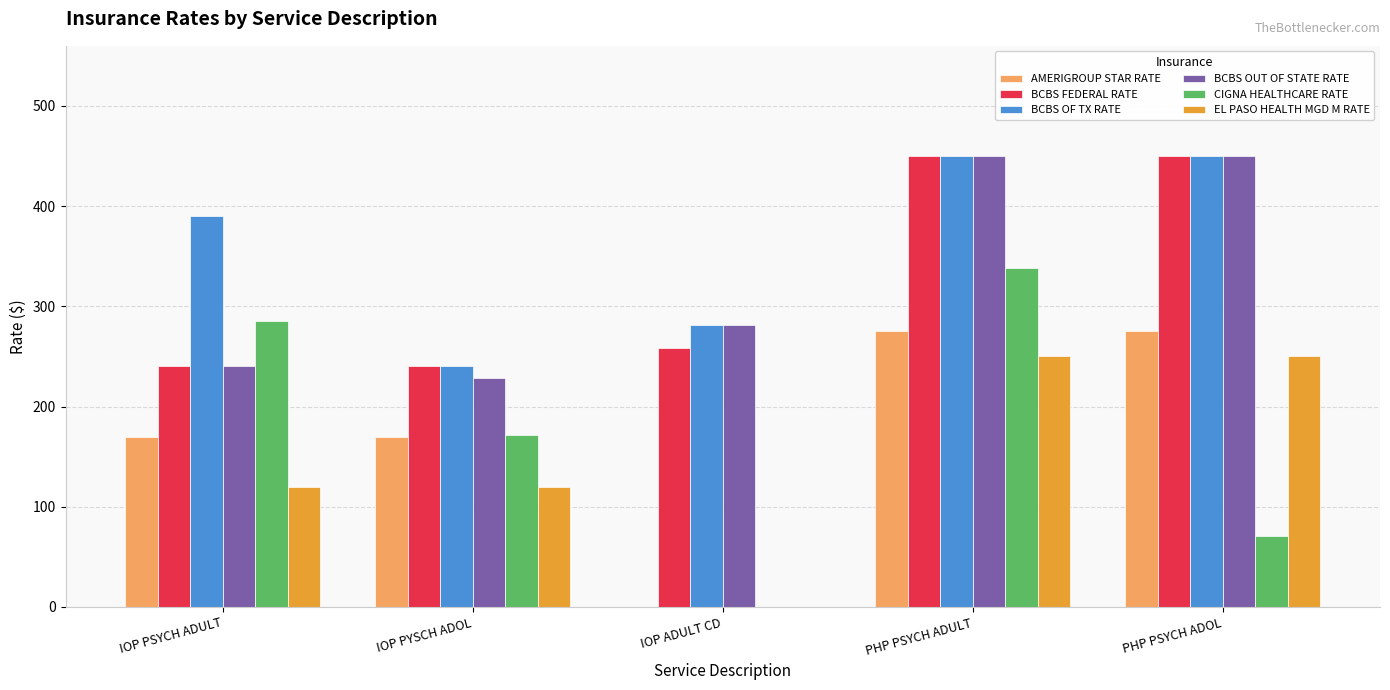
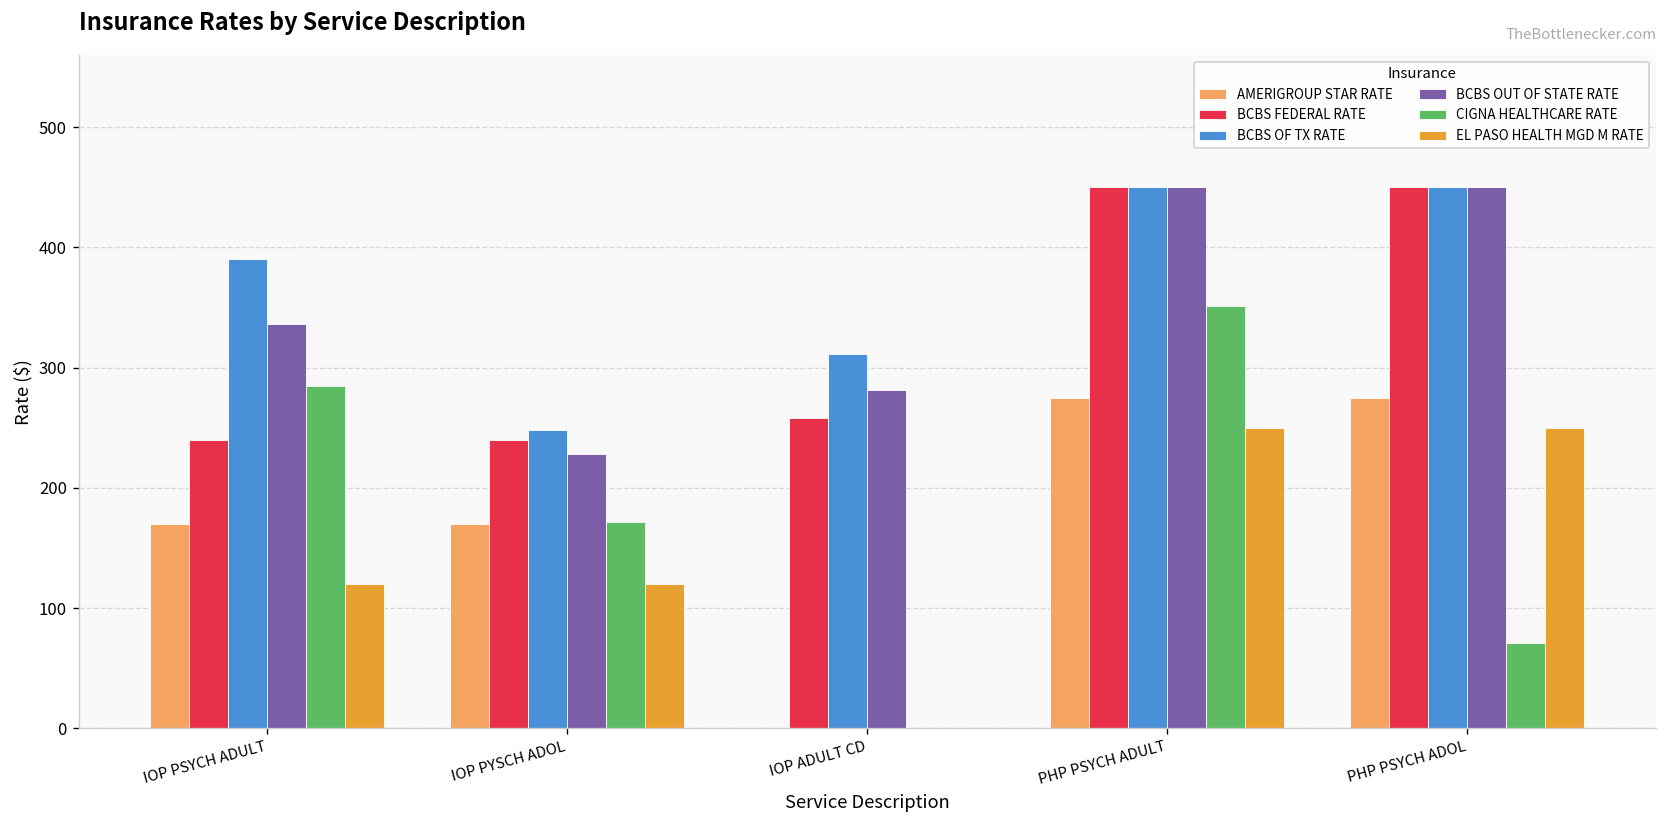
BCBS OUT OF STATE RATE, IOP PSYCH ADULT: 240 -> 336
BCBS OF TX RATE, IOP PYSCH ADOL: 240 -> 248
BCBS OF TX RATE, IOP ADULT CD: 281 -> 311
CIGNA HEALTHCARE RATE, PHP PSYCH ADULT: 338 -> 351
